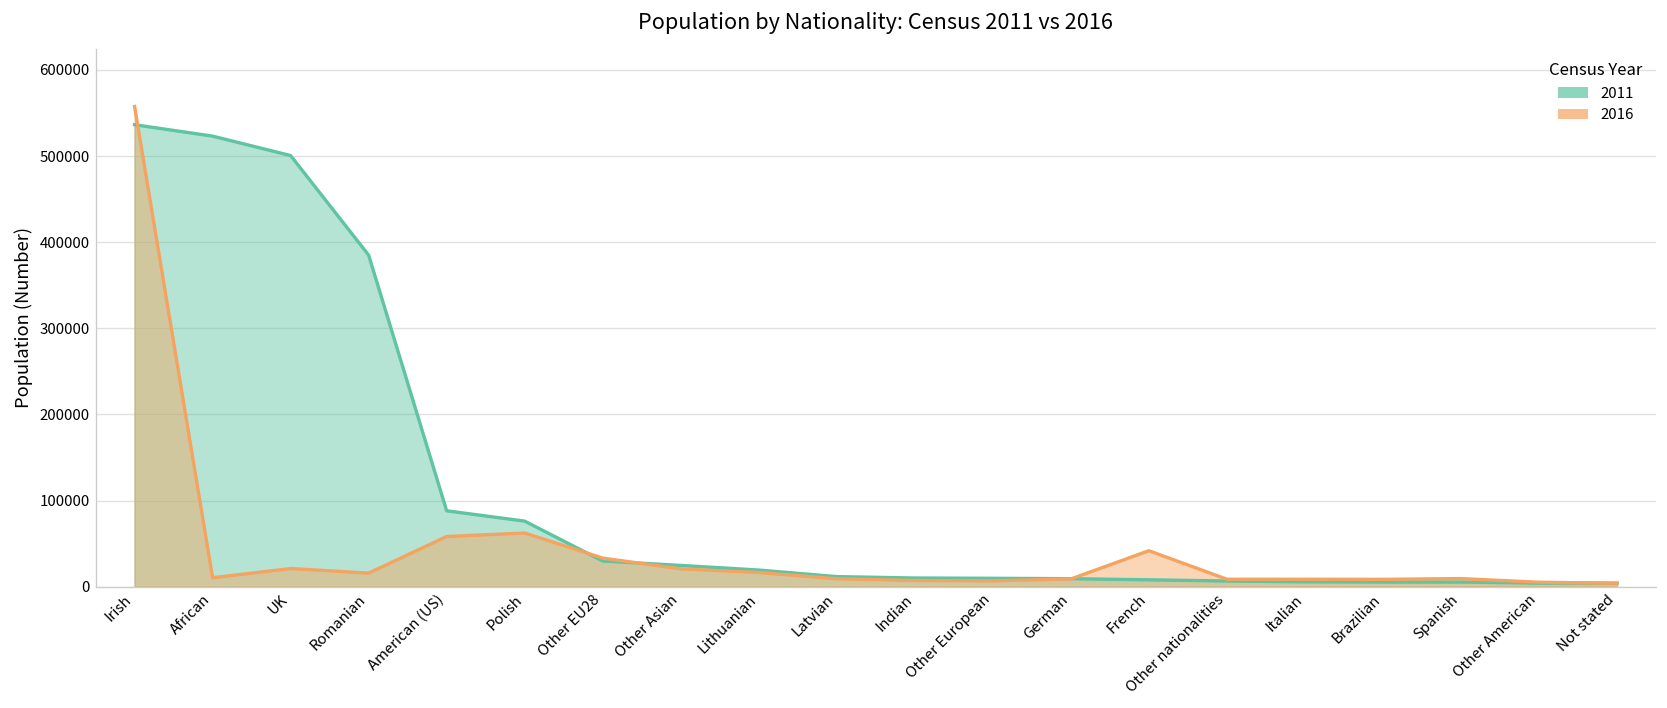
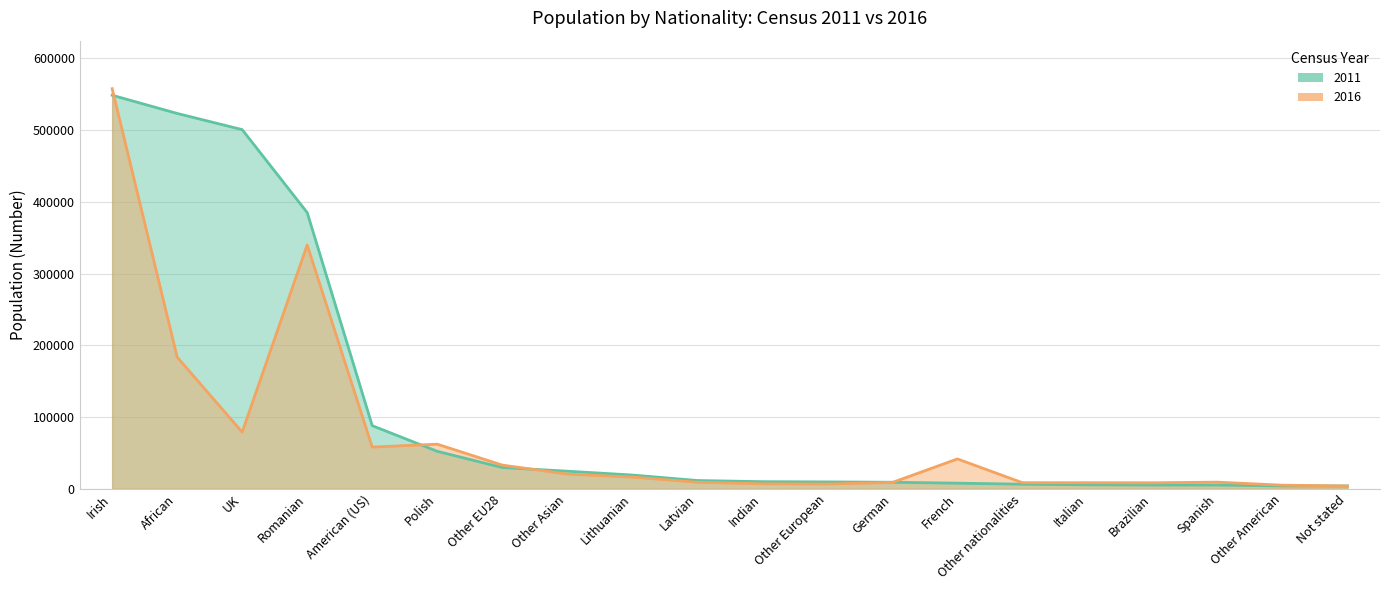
2011, Irish: 540000 -> 550000
2016, African: 10000 -> 180000
2016, UK: 20000 -> 80000
2016, Romanian: 20000 -> 340000
2011, Polish: 80000 -> 50000
